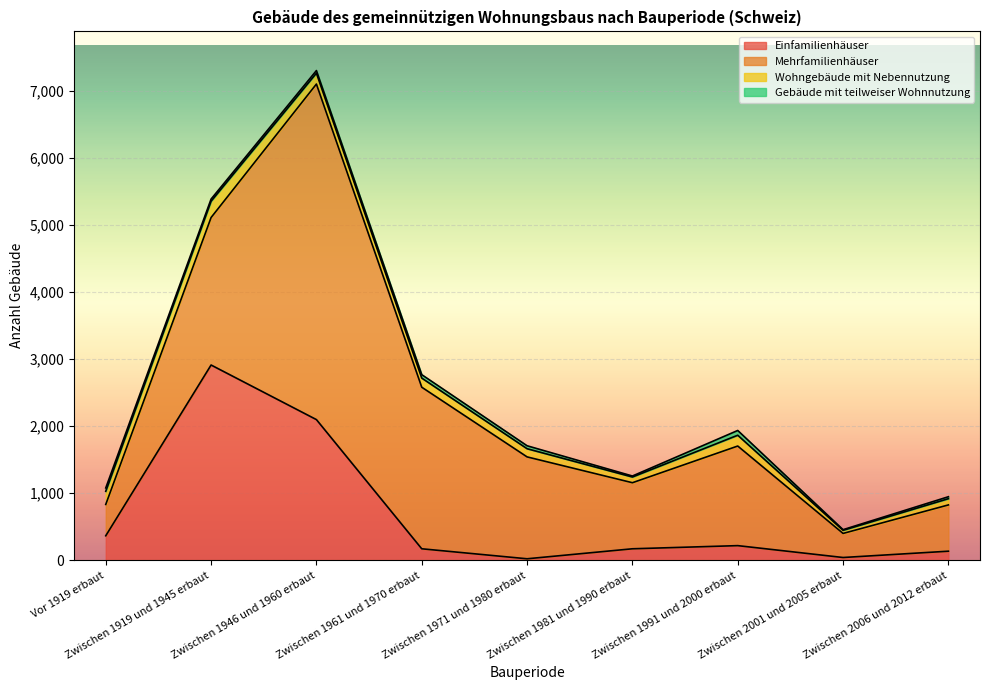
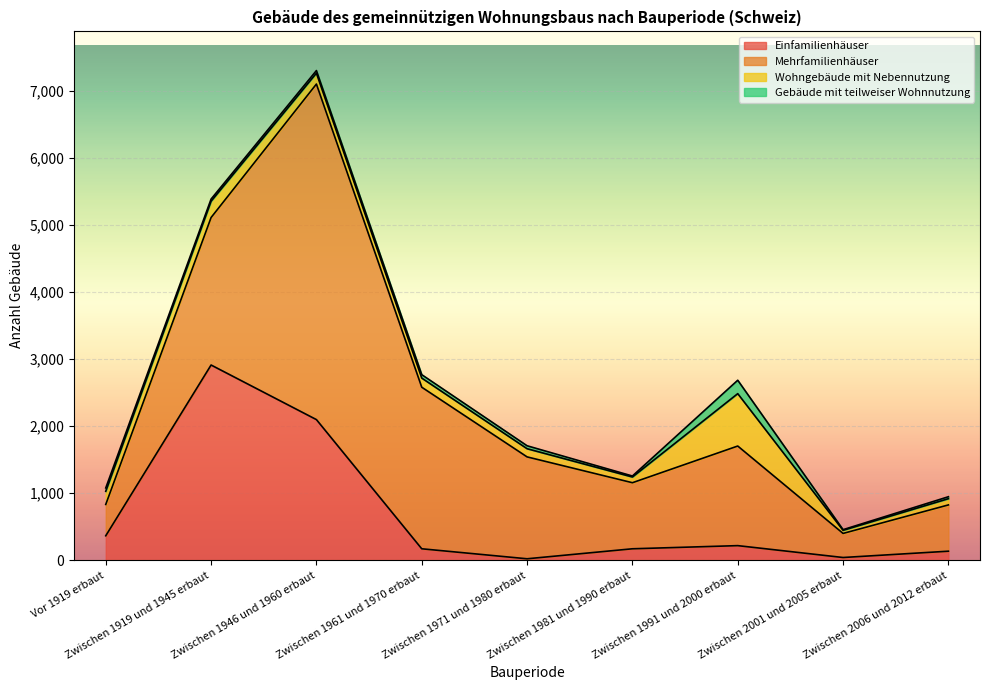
Wohngebäude mit Nebennutzung, Zwischen 1991 und 2000 erbaut: 200 -> 800
Gebäude mit teilweiser Wohnnutzung, Zwischen 1991 und 2000 erbaut: 100 -> 200
